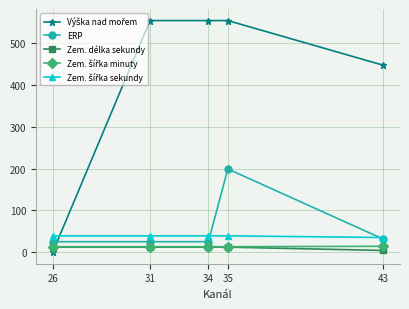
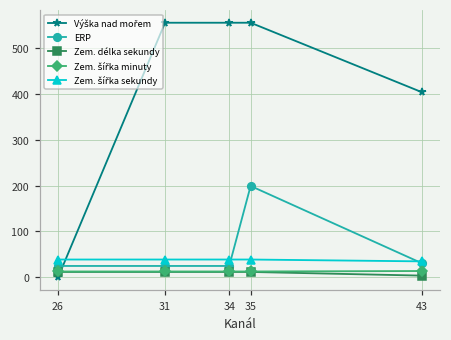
Výška nad mořem, 43: 450 -> 400
